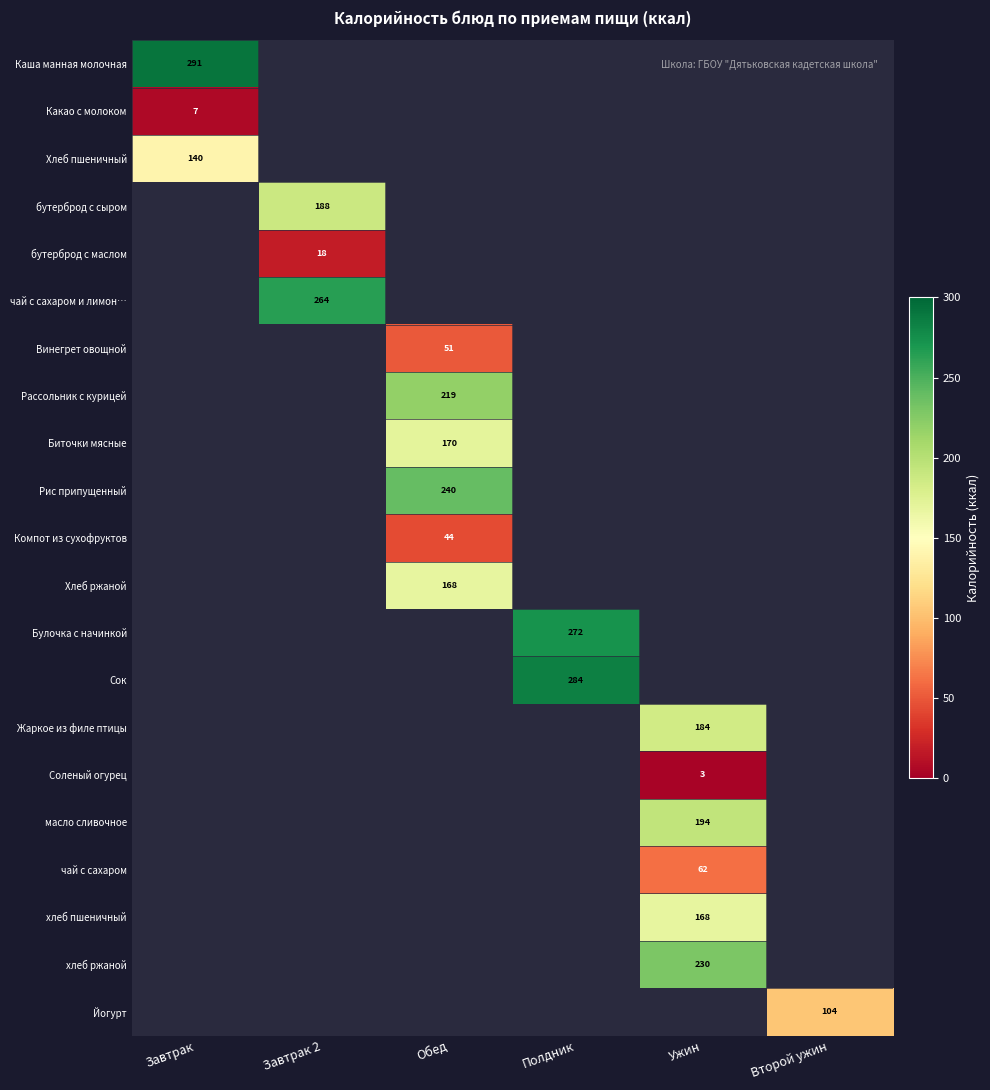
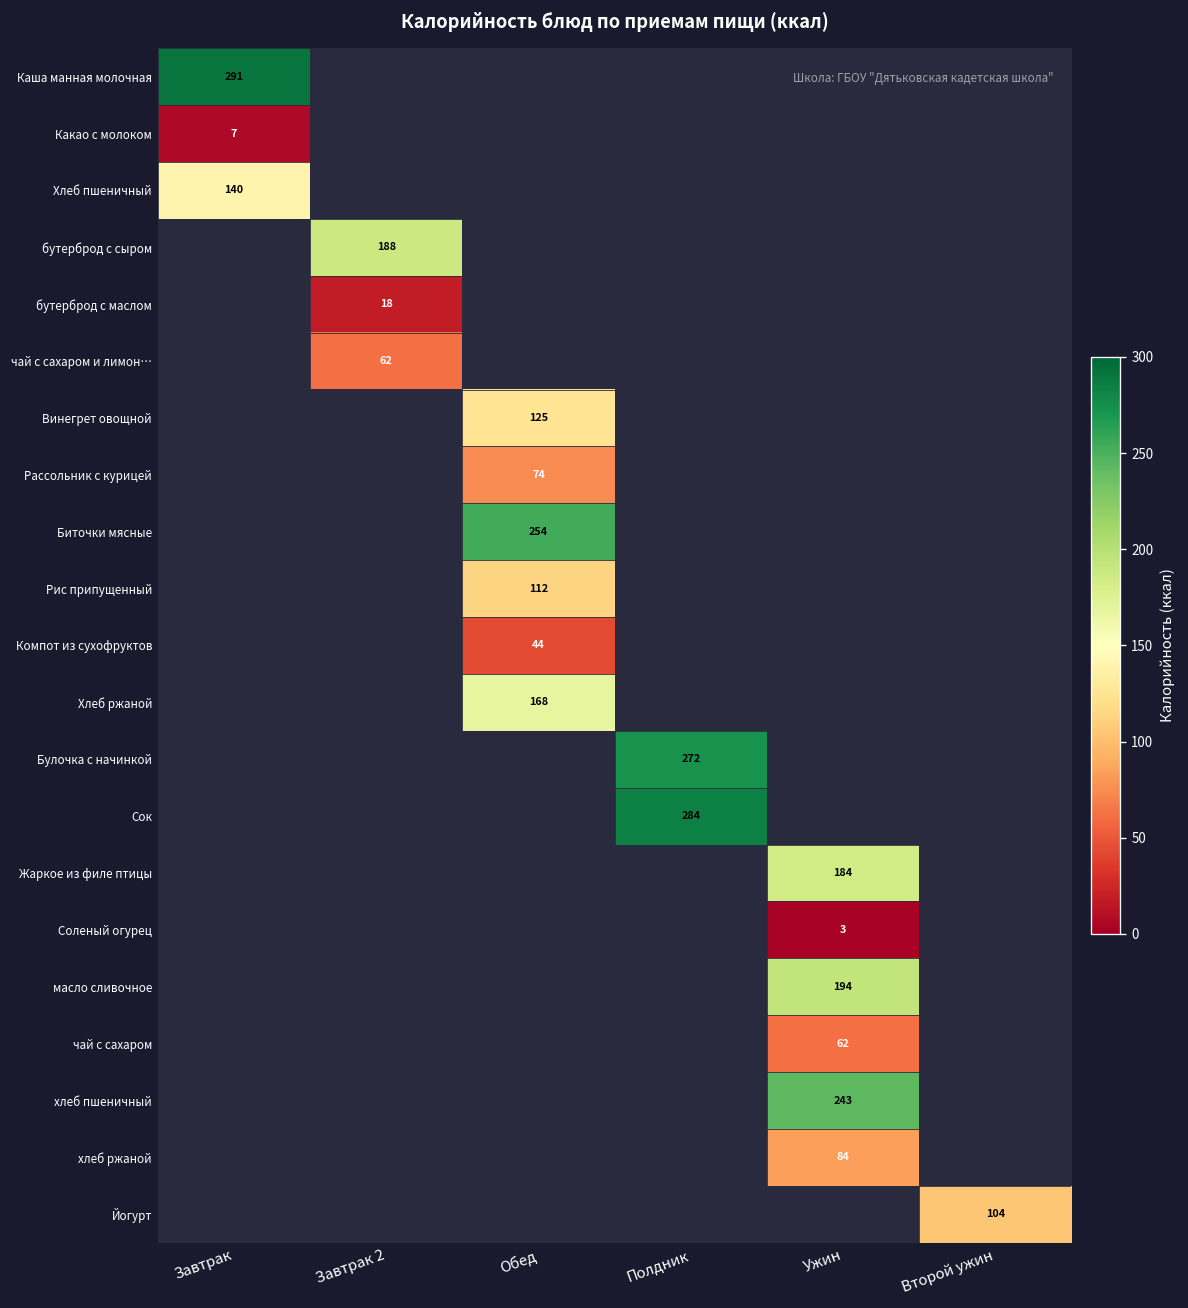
чай с сахаром и лимон…, Завтрак 2: 264 -> 62
Винегрет овощной, Обед: 51 -> 125
Рассольник с курицей, Обед: 219 -> 74
Биточки мясные, Обед: 170 -> 254
Рис припущенный, Обед: 240 -> 112
хлеб пшеничный, Ужин: 168 -> 243
хлеб ржаной, Ужин: 230 -> 84
